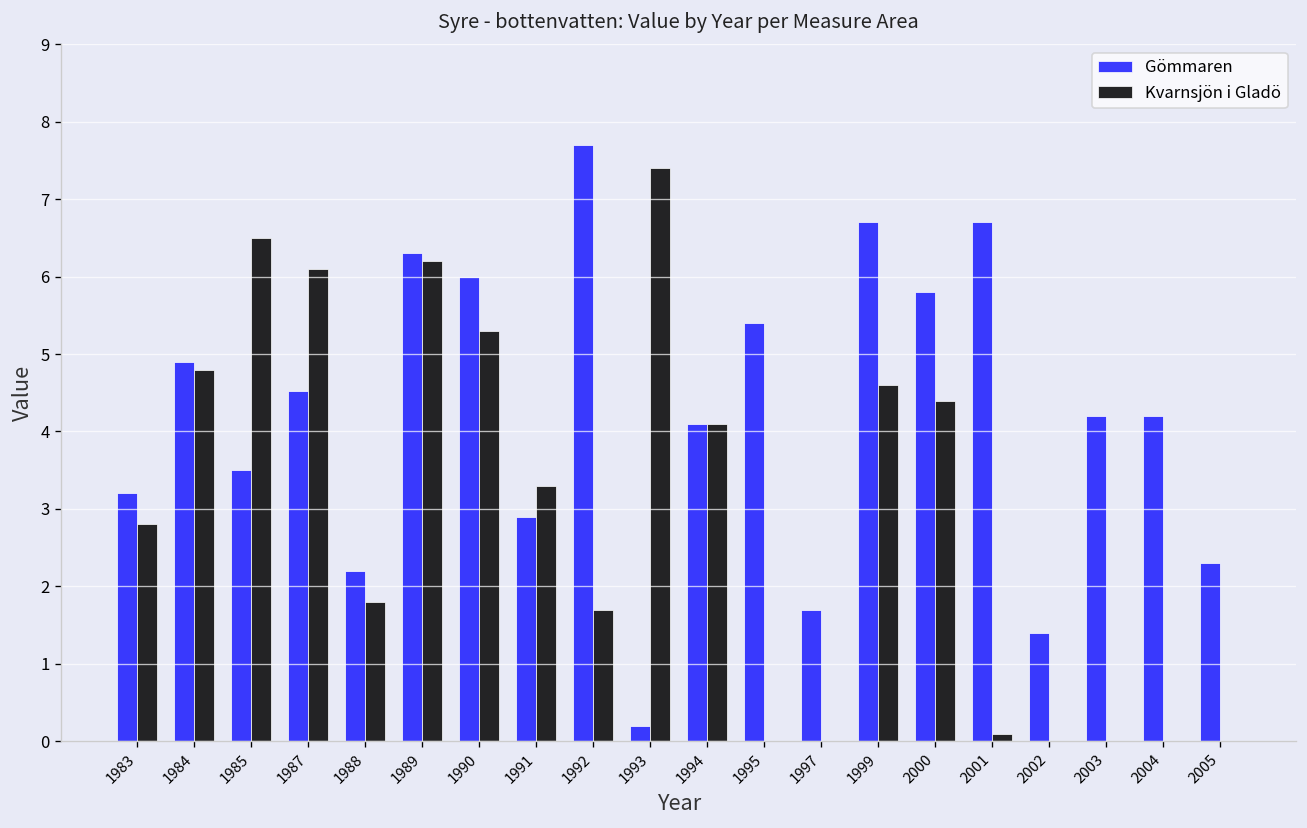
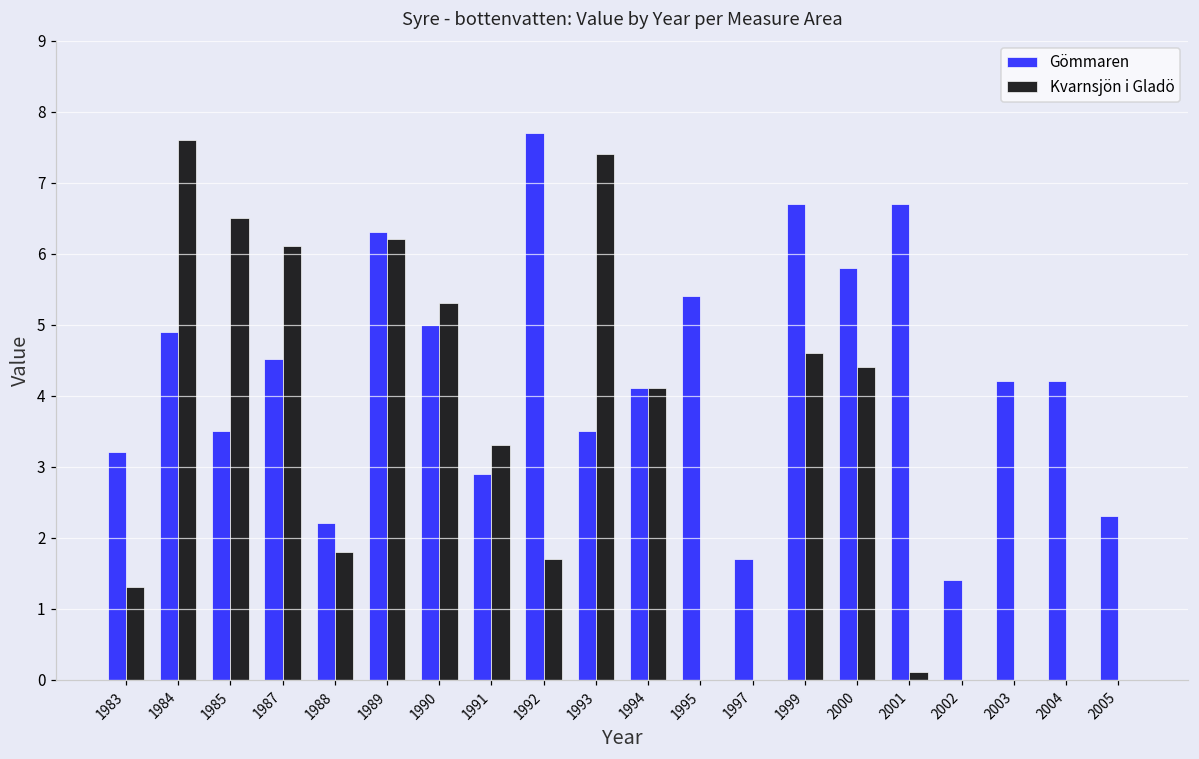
Kvarnsjön i Gladö, 1983: 2.8 -> 1.3
Kvarnsjön i Gladö, 1984: 4.8 -> 7.6
Gömmaren, 1990: 6 -> 5
Gömmaren, 1993: 0.2 -> 3.5
